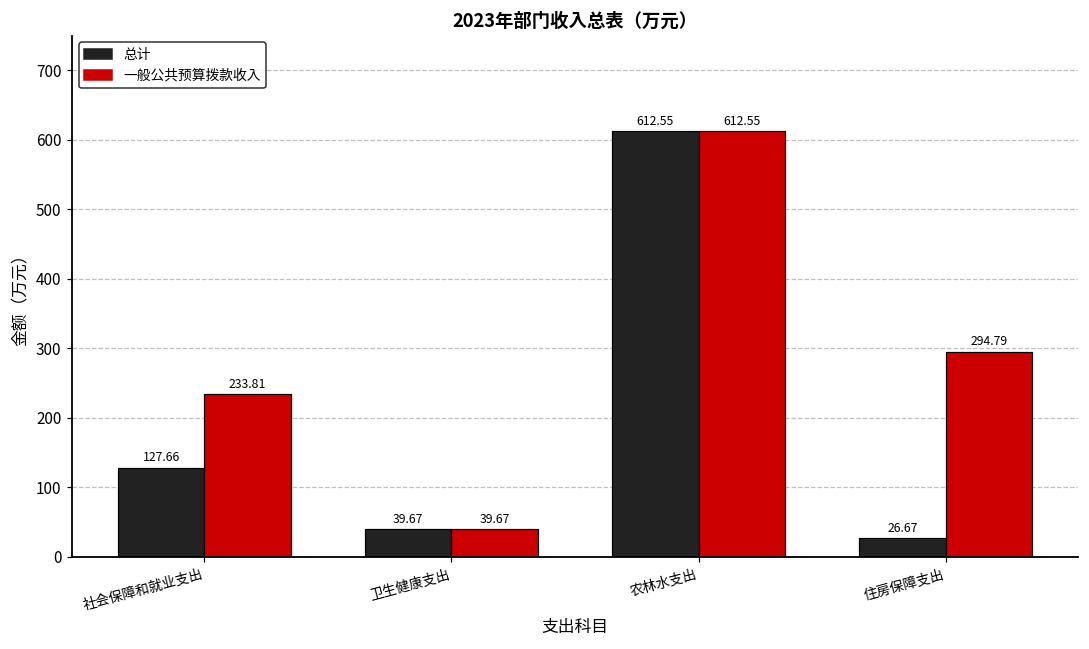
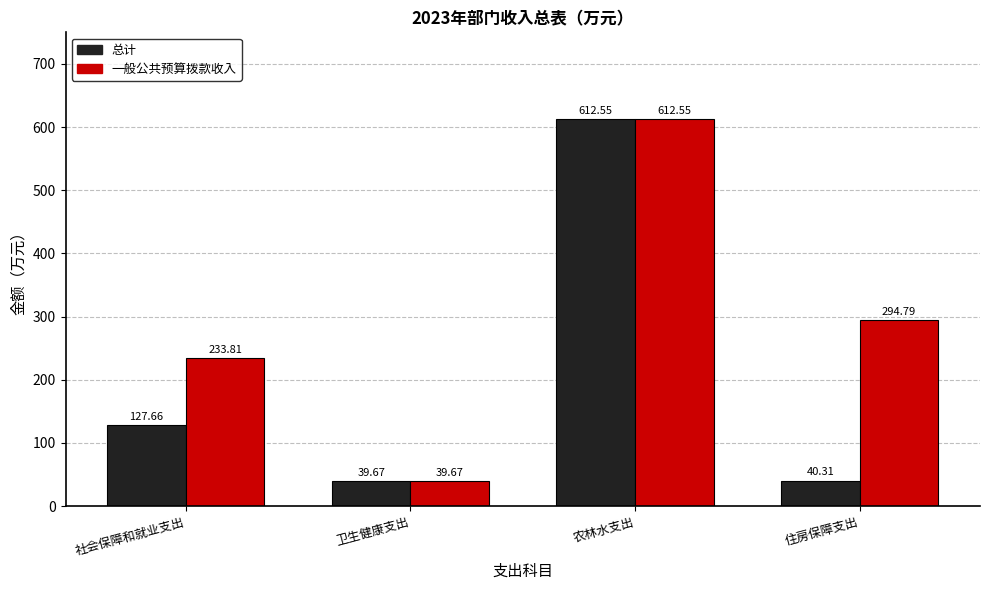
总计, 住房保障支出: 26.67 -> 40.31
